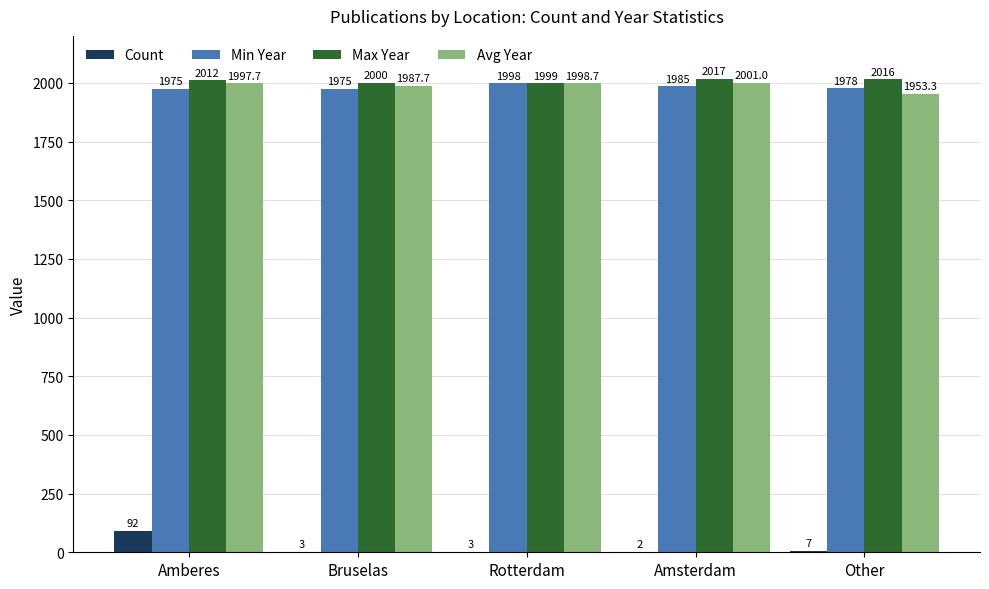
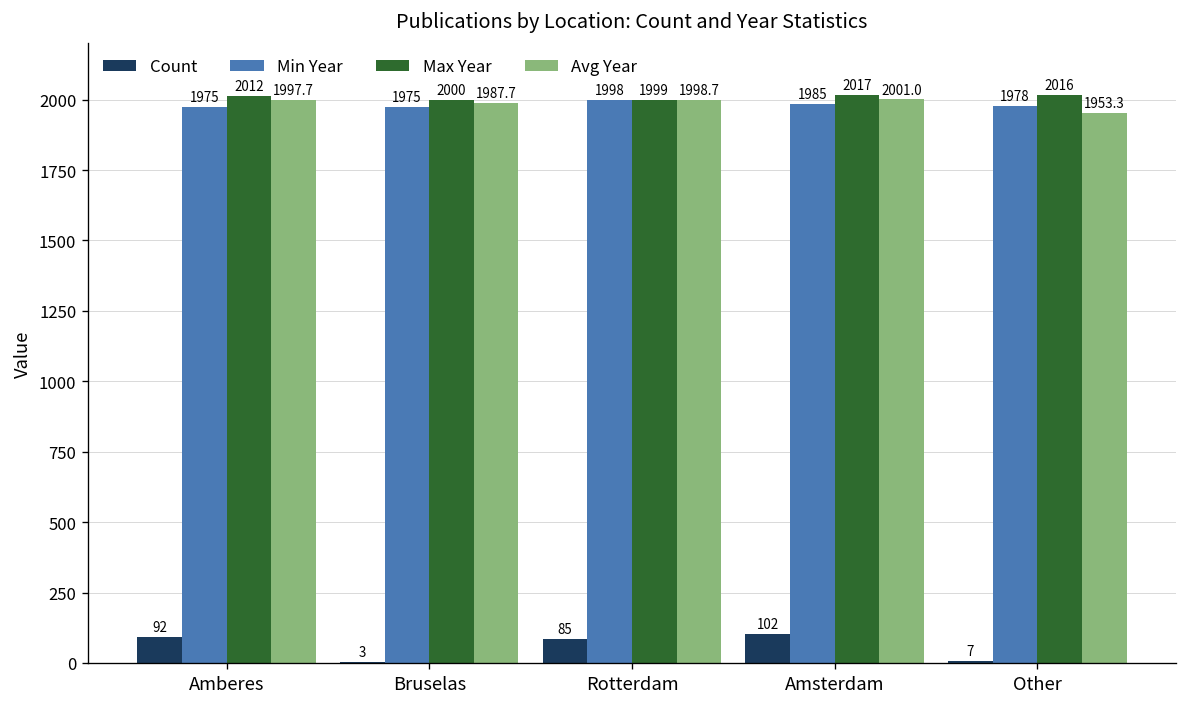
Count, Rotterdam: 3 -> 85
Count, Amsterdam: 2 -> 102
